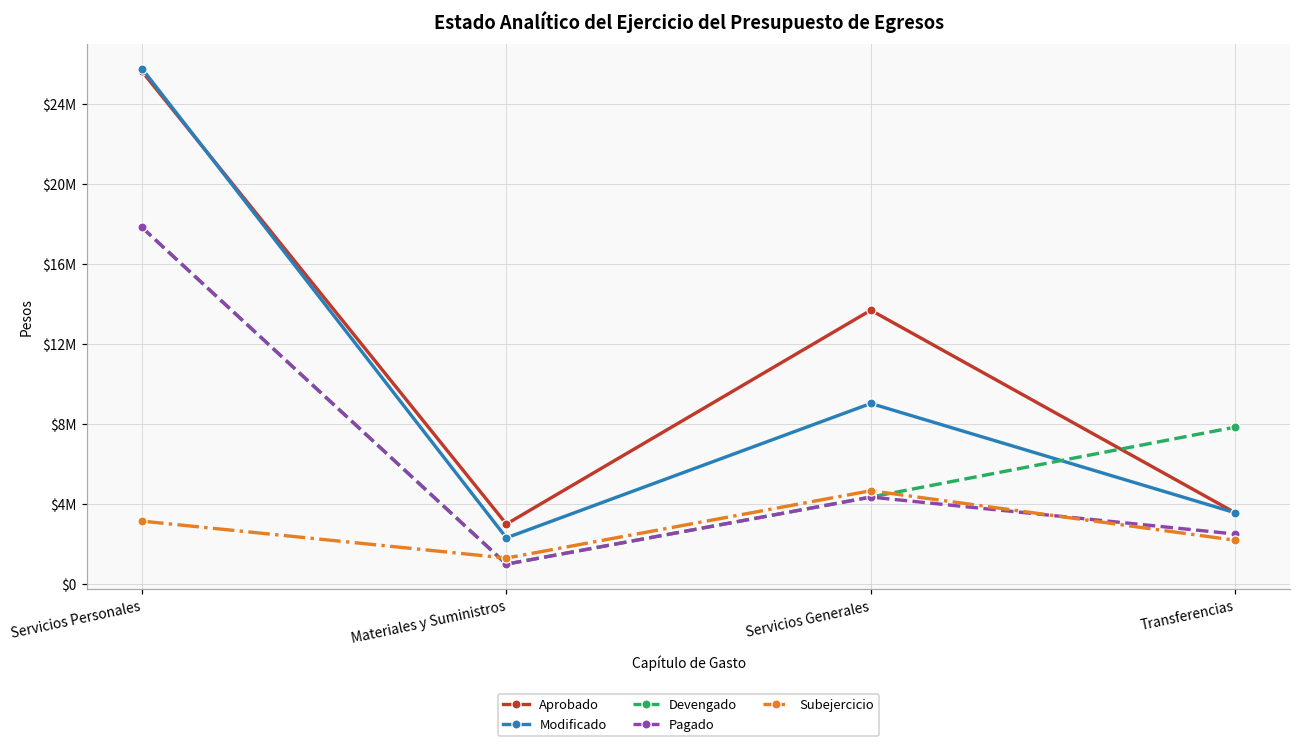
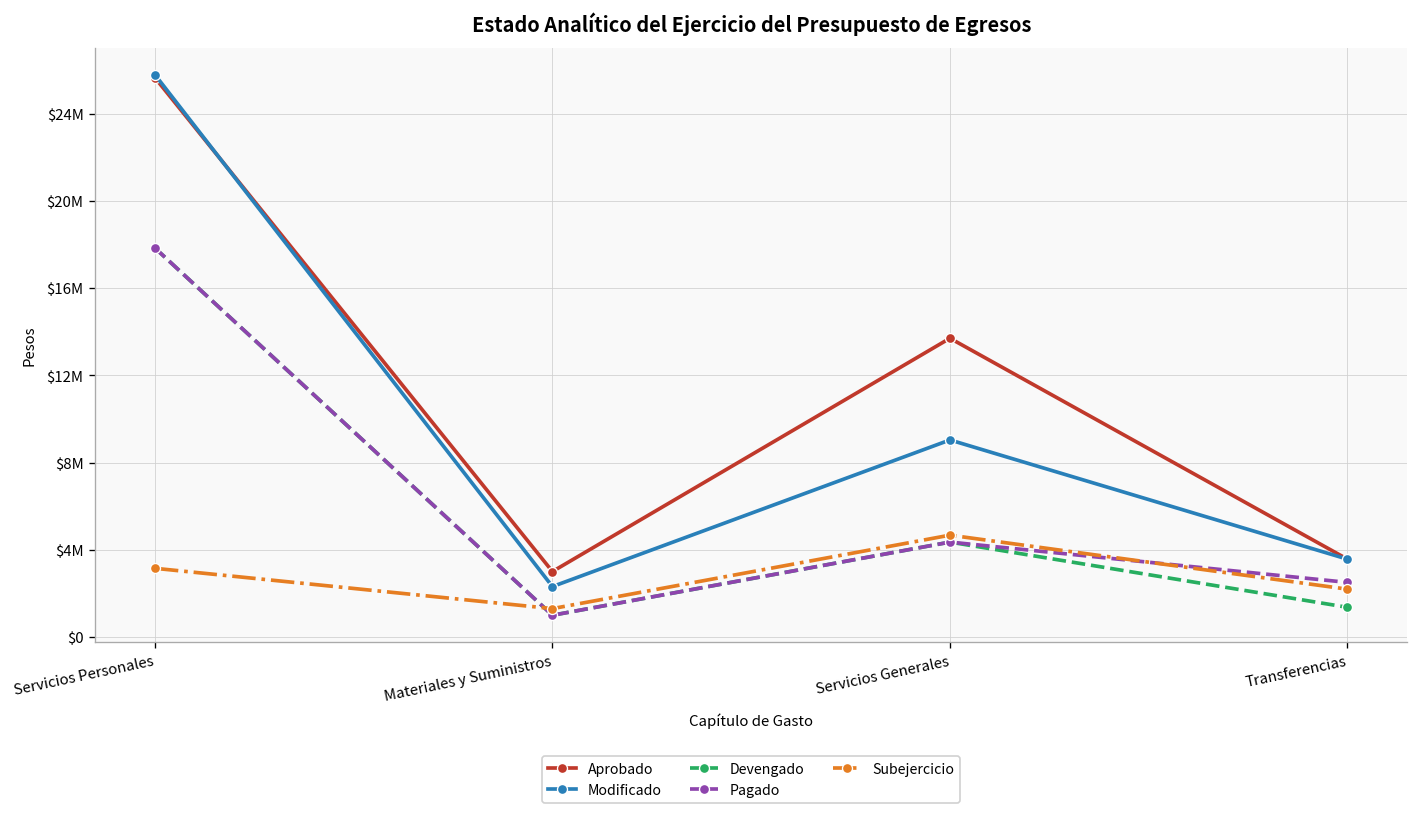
Devengado, Transferencias: $7900000 -> $1400000
